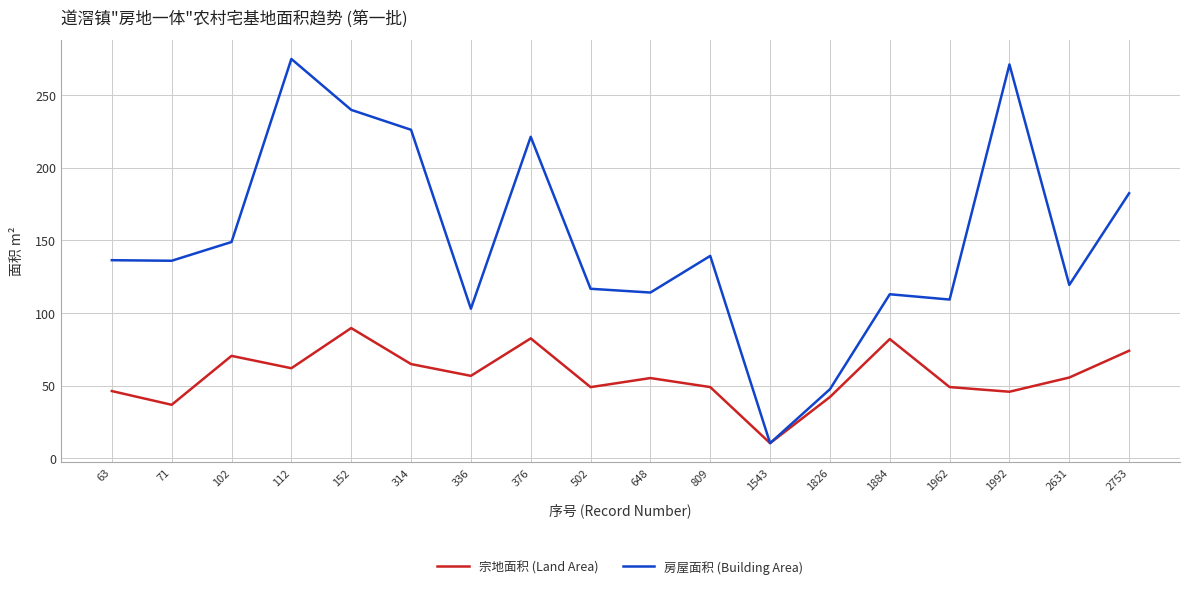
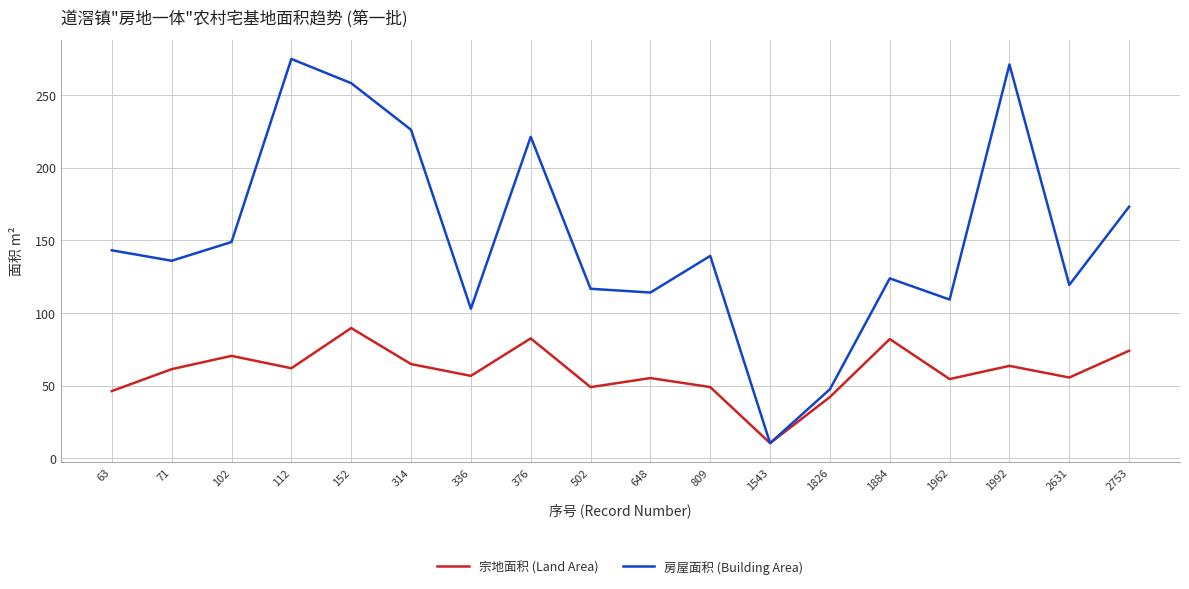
房屋面积 (Building Area), 63: 136 -> 143
宗地面积 (Land Area), 71: 37 -> 61
房屋面积 (Building Area), 152: 240 -> 258
房屋面积 (Building Area), 1884: 113 -> 124
宗地面积 (Land Area), 1962: 49 -> 55
宗地面积 (Land Area), 1992: 46 -> 64
房屋面积 (Building Area), 2753: 182 -> 173
